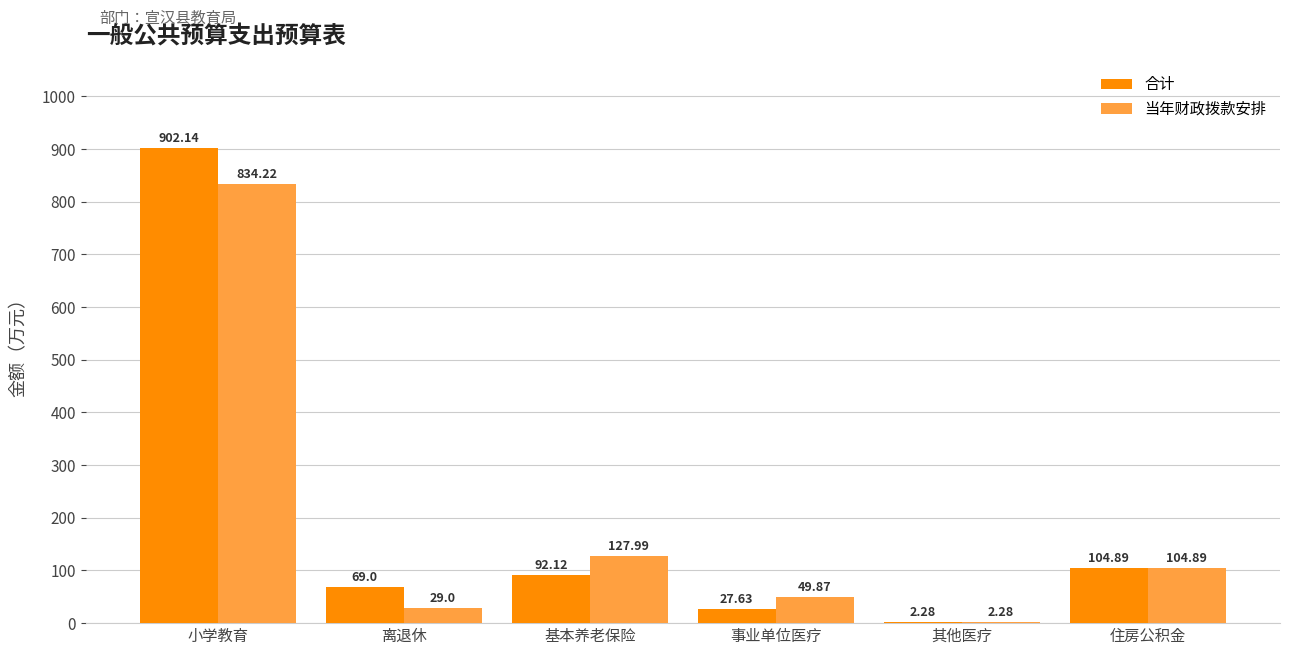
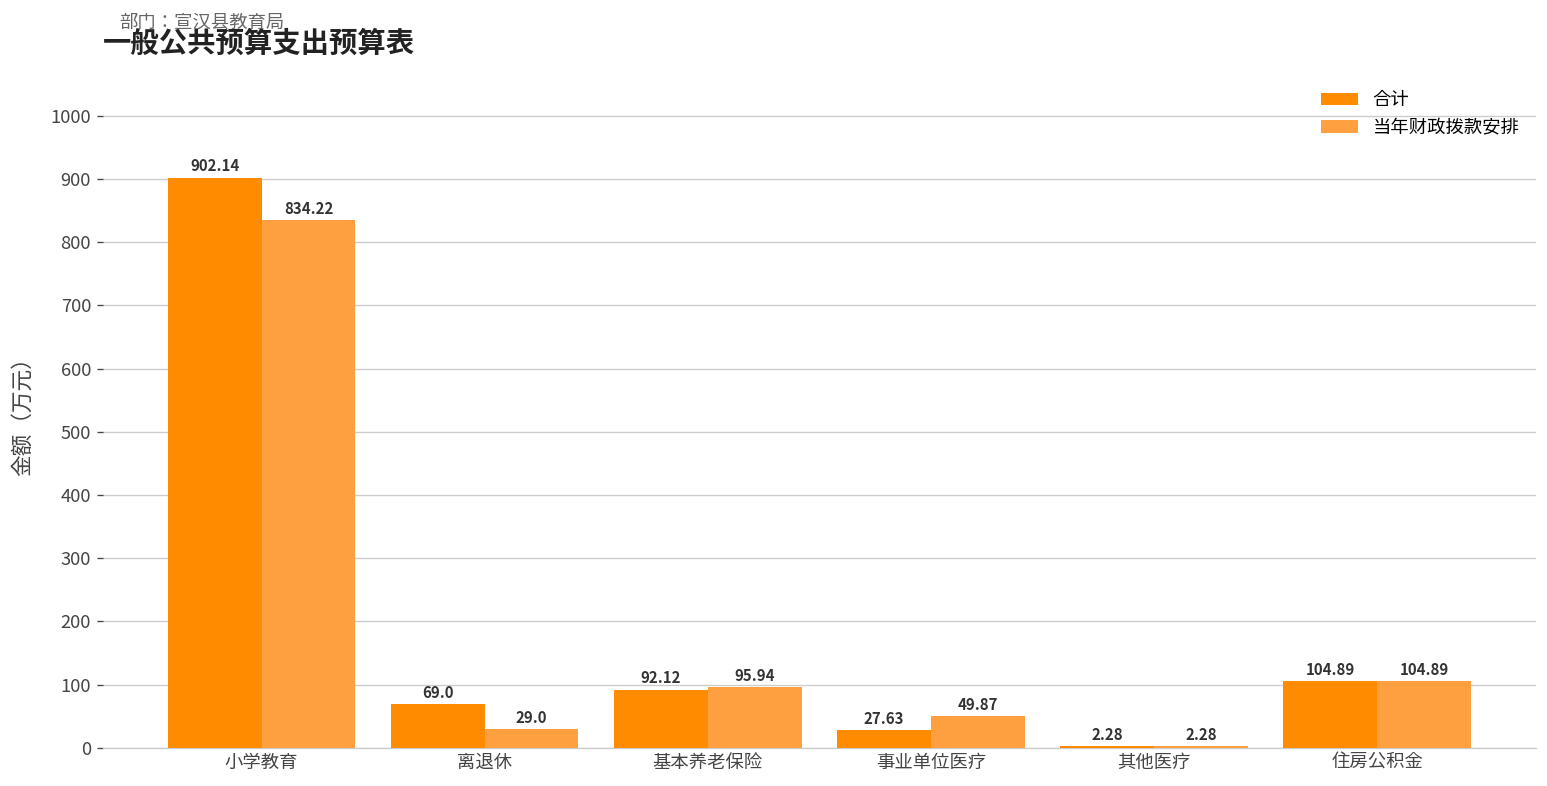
当年财政拨款安排, 基本养老保险: 127.99 -> 95.94
